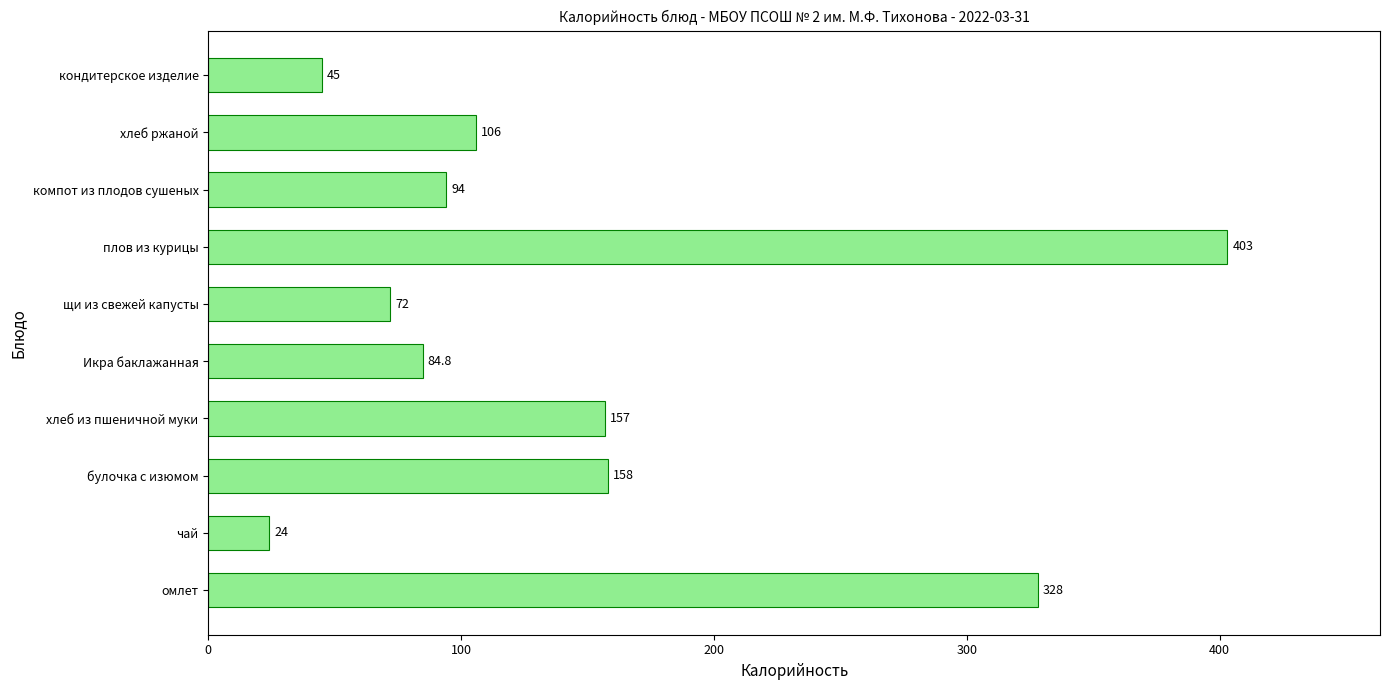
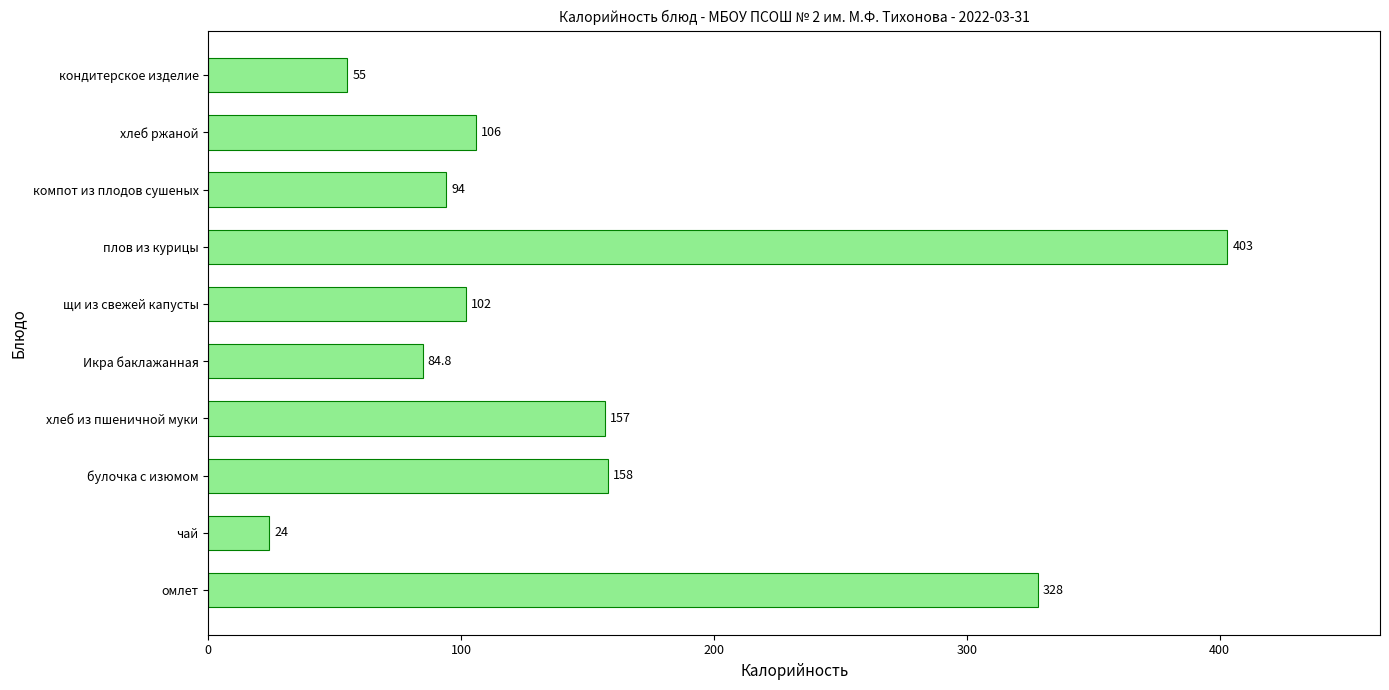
кондитерское изделие: 45 -> 55
щи из свежей капусты: 72 -> 102
